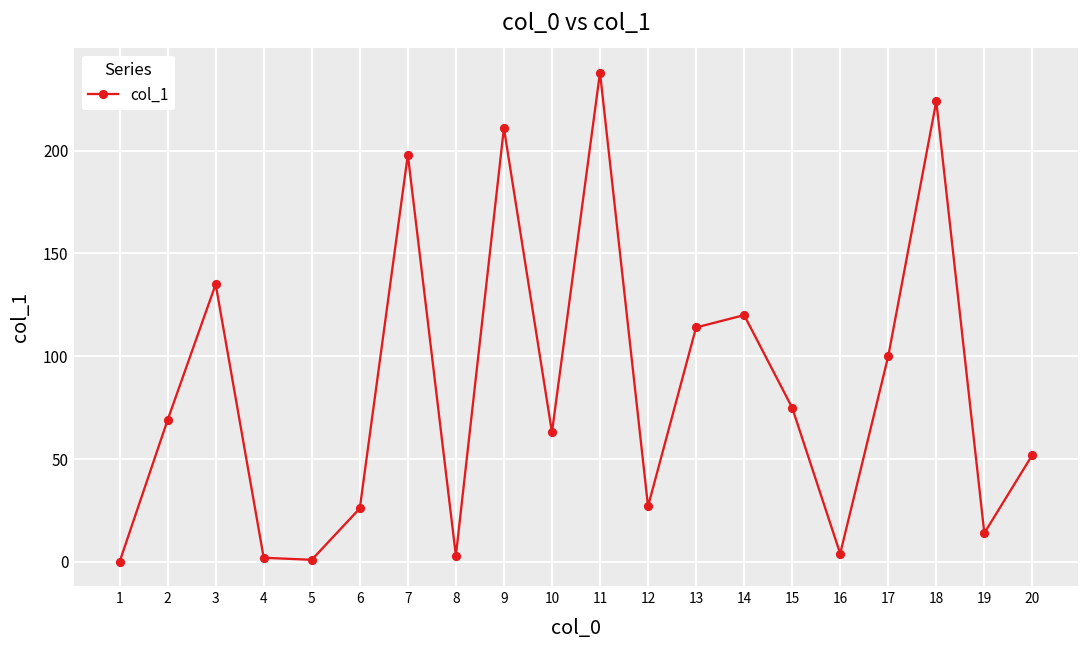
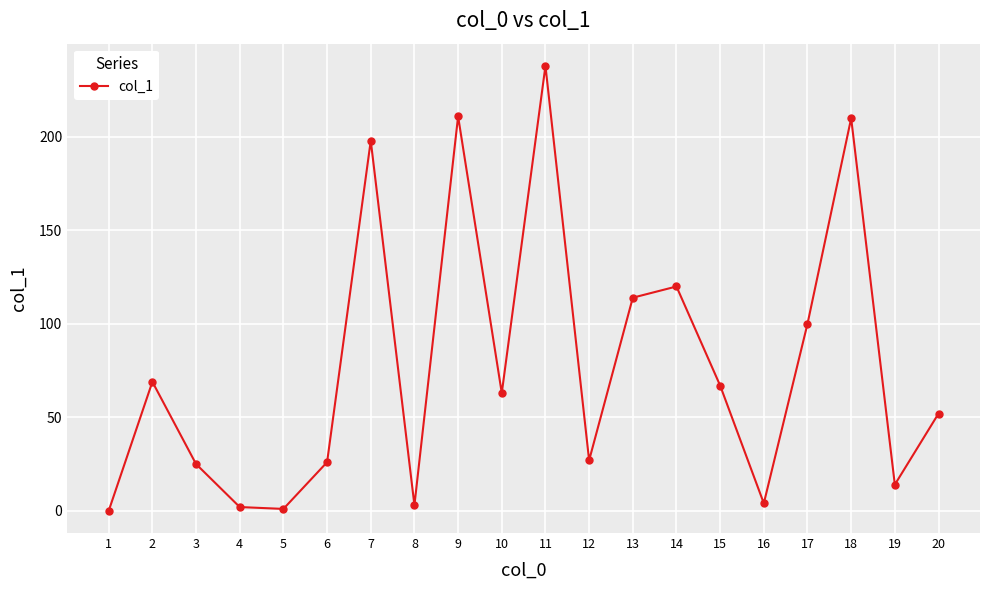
3: 135 -> 25
15: 75 -> 67
18: 224 -> 210
